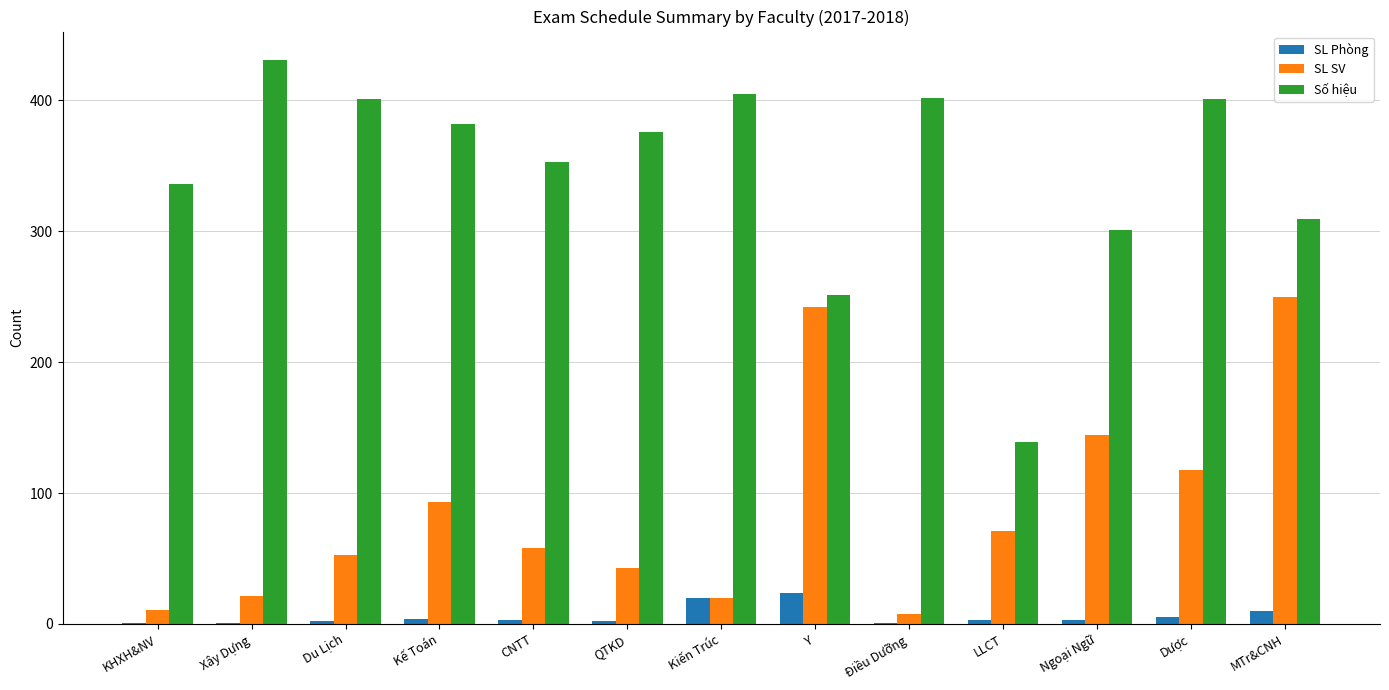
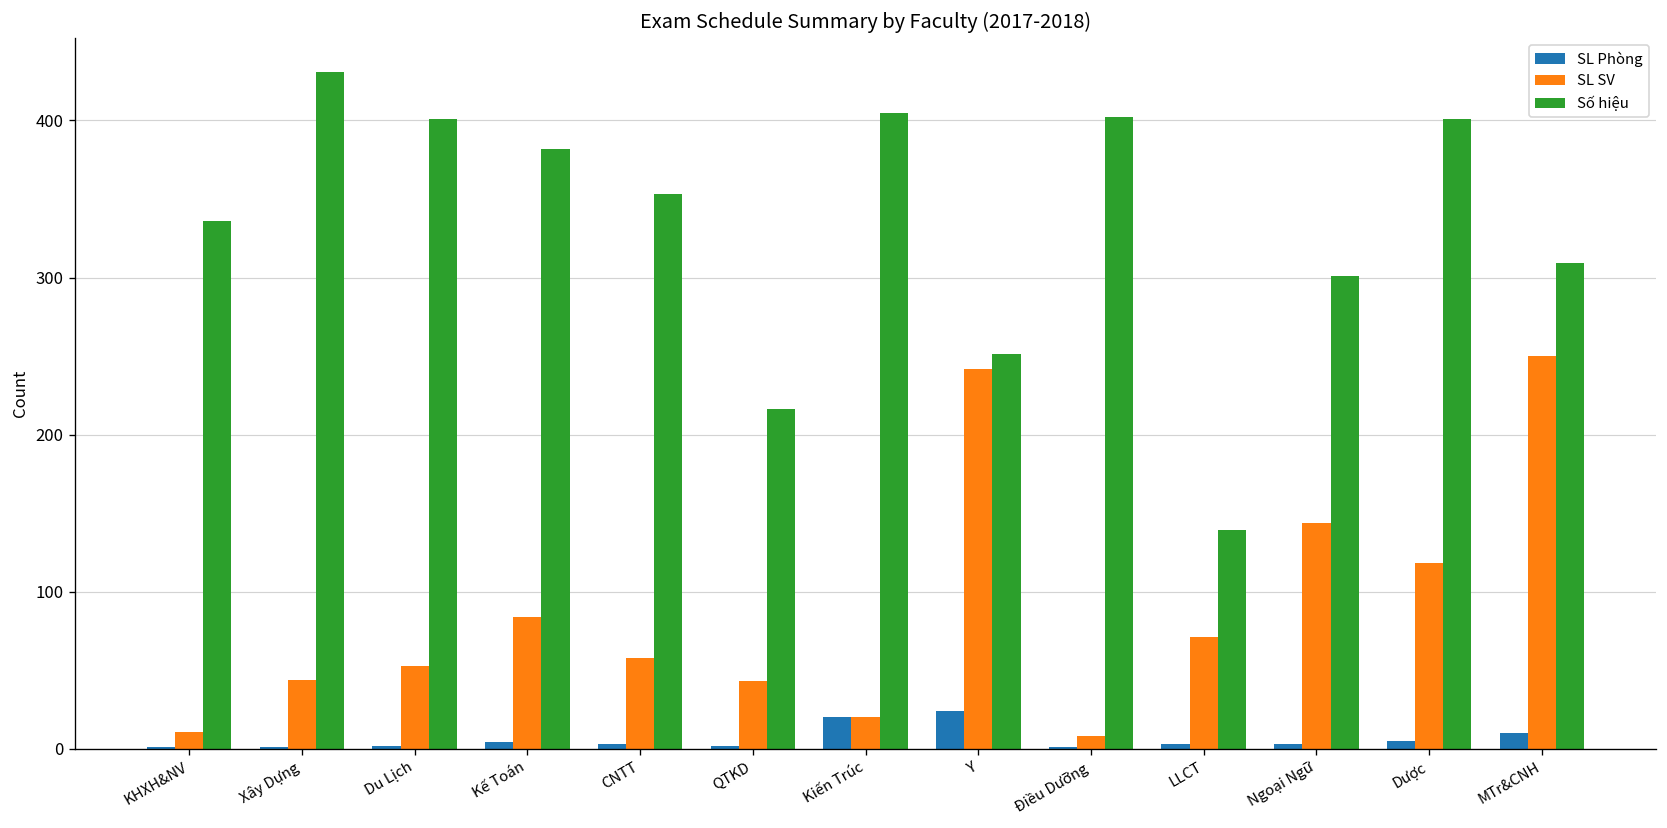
SL SV, Xây Dựng: 21 -> 44
SL SV, Kế Toán: 93 -> 84
Số hiệu, QTKD: 376 -> 216
